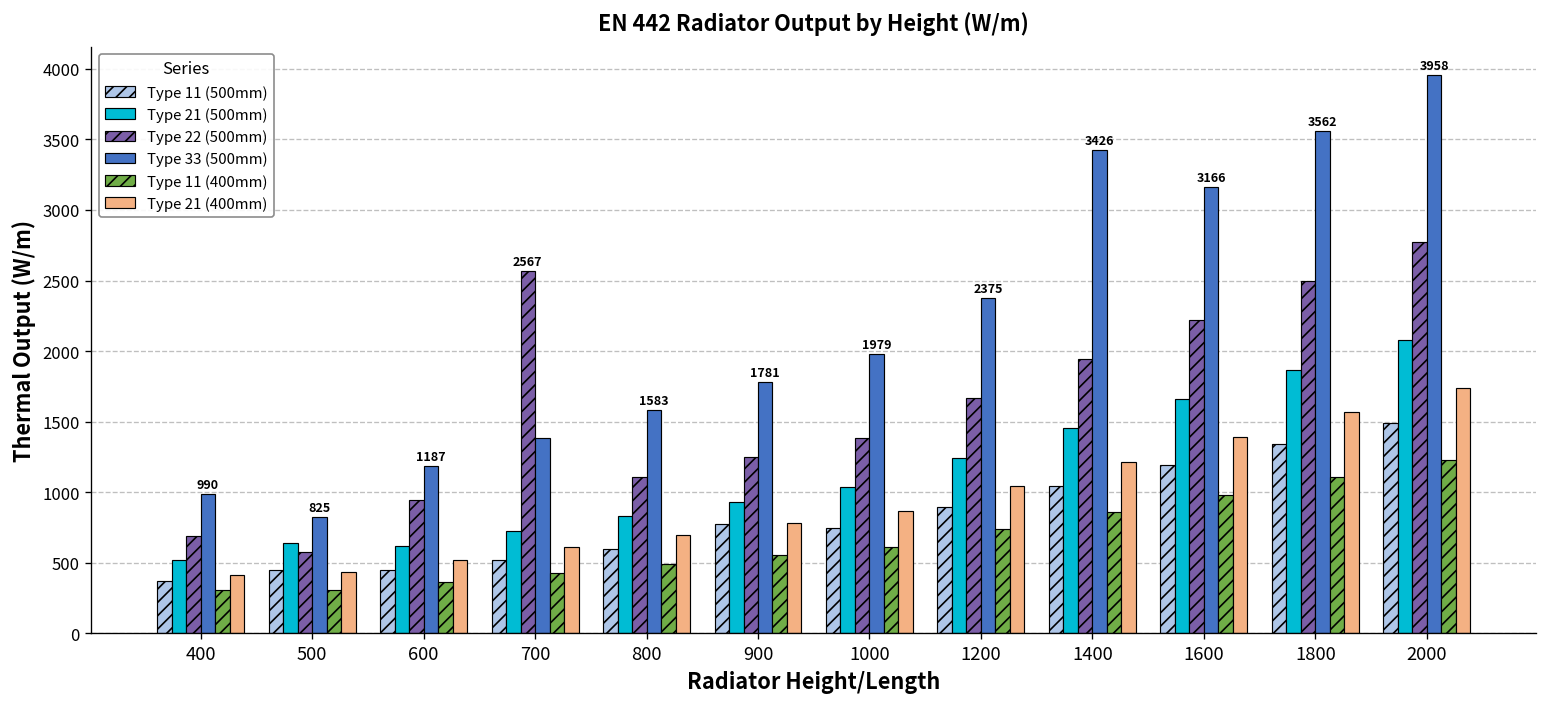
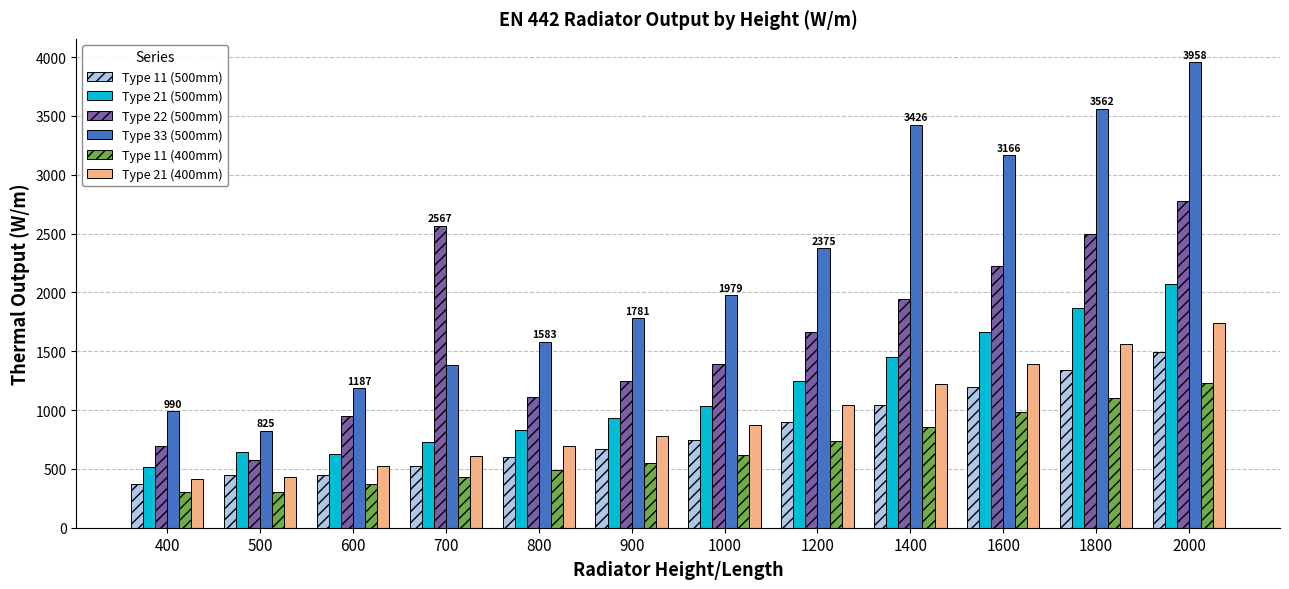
Type 11 (500mm), 900: 770 -> 670
